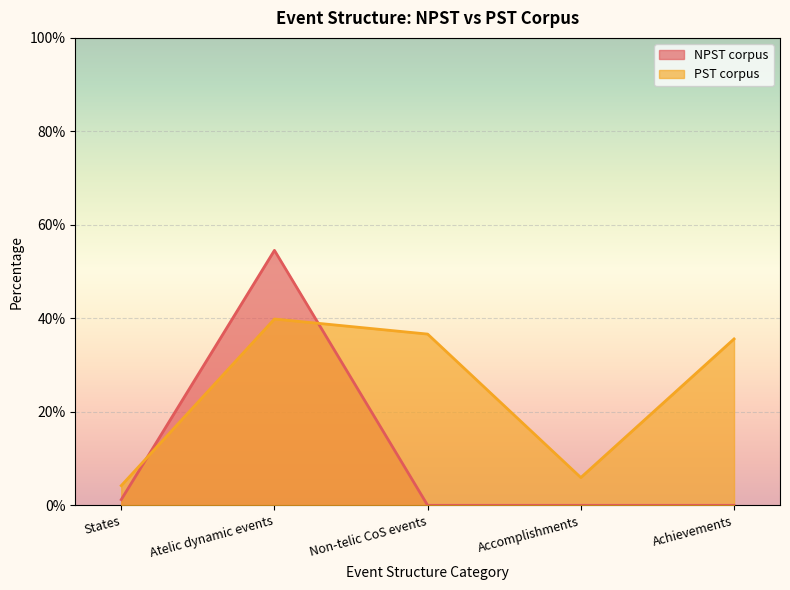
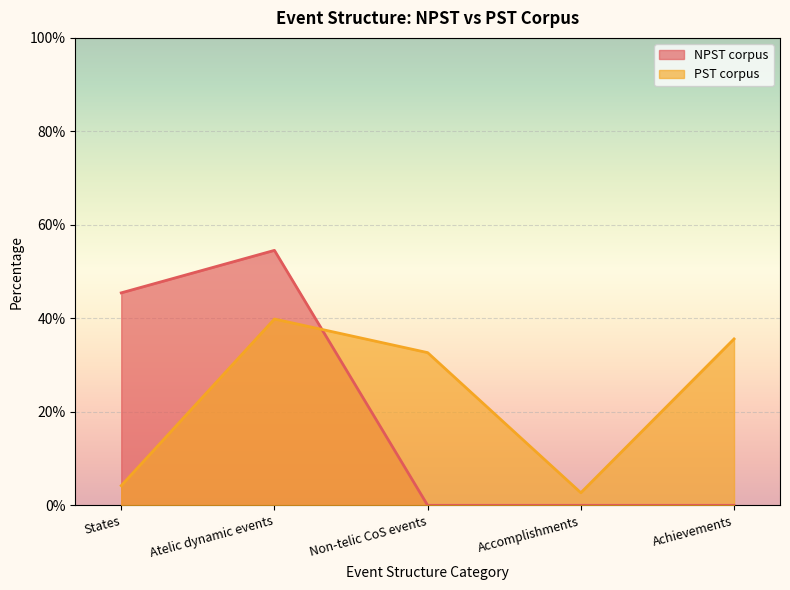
NPST corpus, States: 1% -> 45%
PST corpus, Non-telic CoS events: 37% -> 33%
PST corpus, Accomplishments: 6% -> 3%
